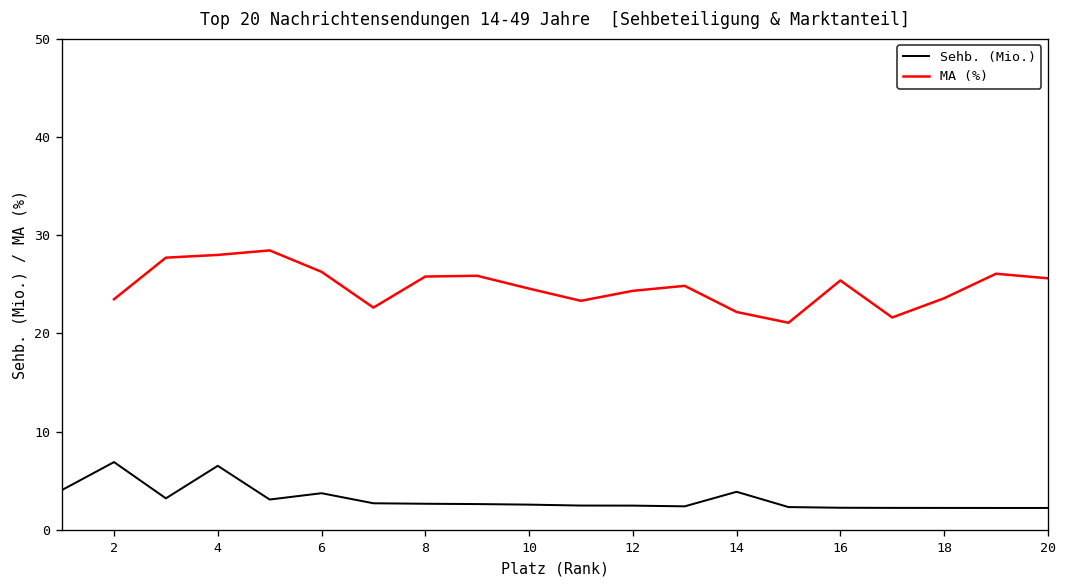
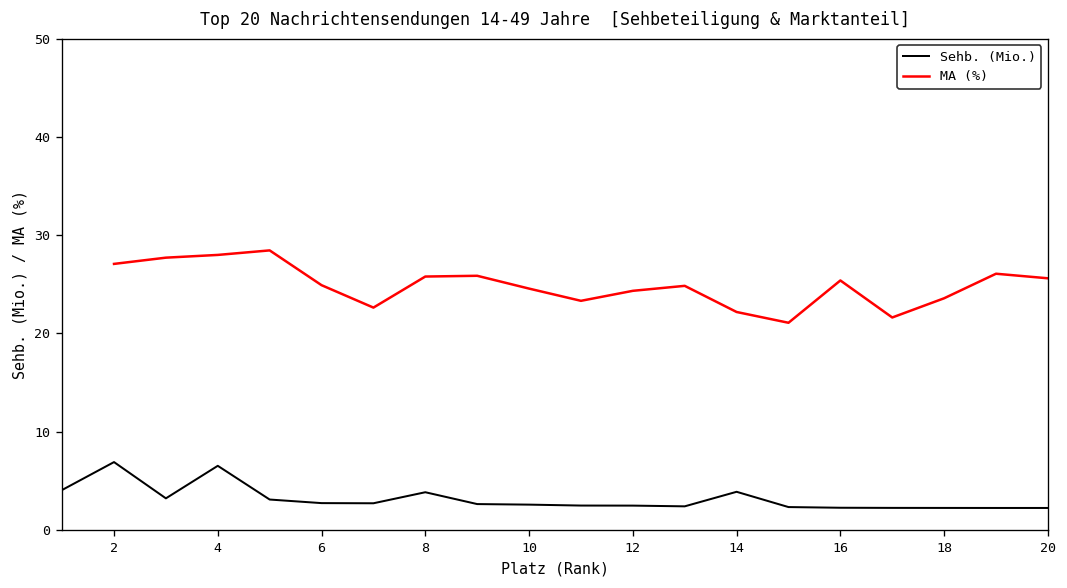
MA (%), 2: 23 -> 27
Sehb. (Mio.), 6: 4 -> 3
MA (%), 6: 26 -> 25
Sehb. (Mio.), 8: 3 -> 4
